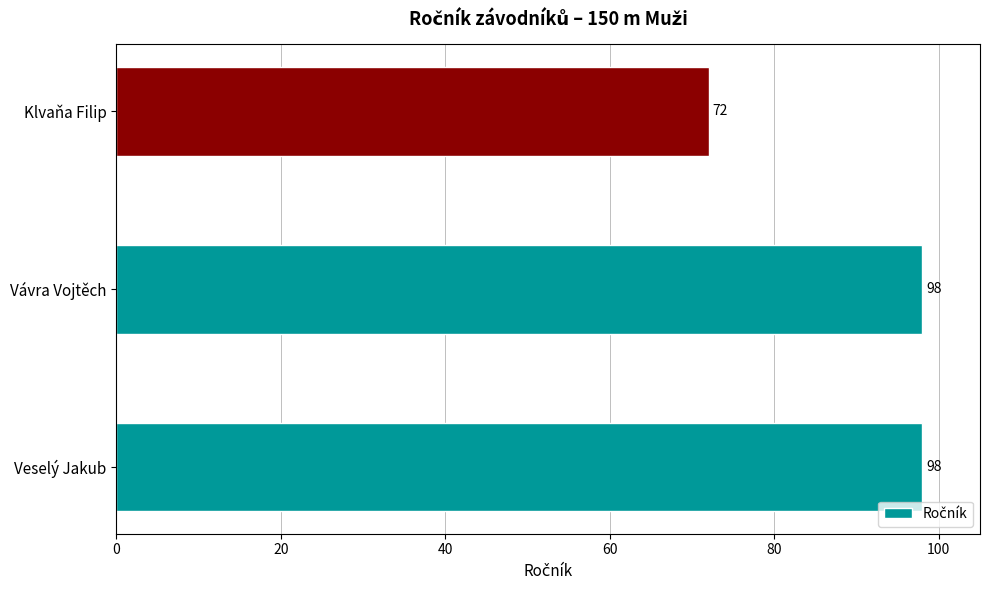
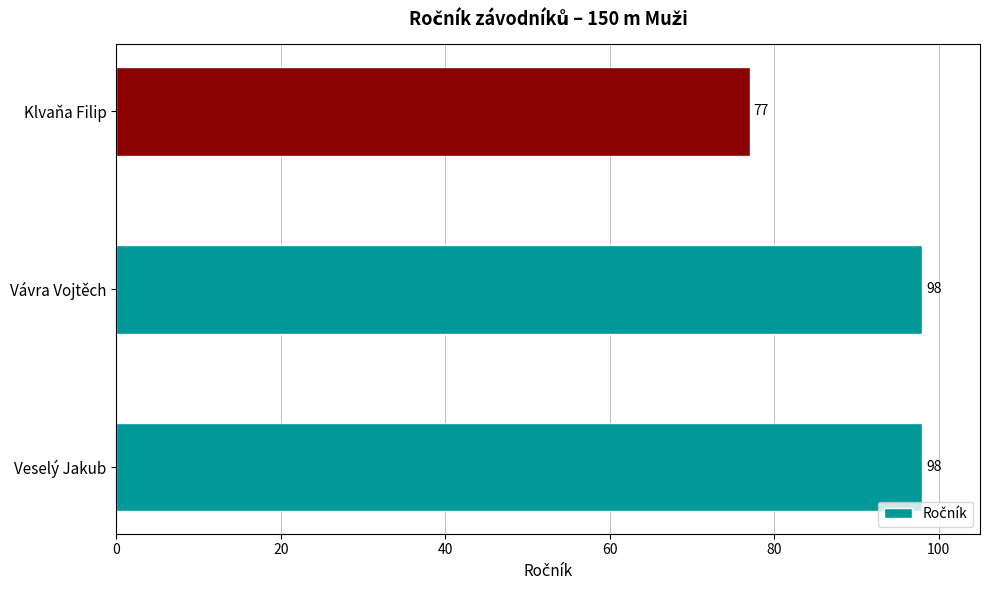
Klvaňa Filip: 72 -> 77
